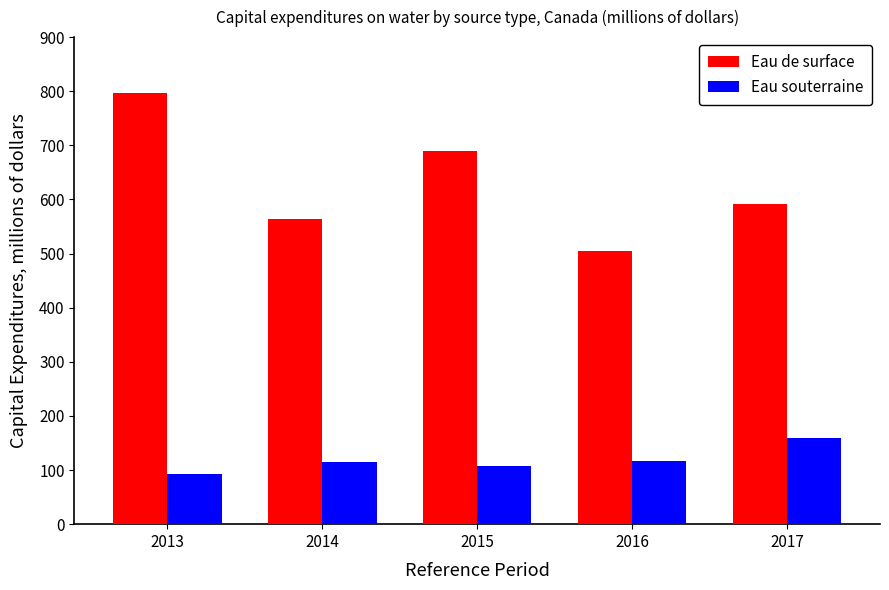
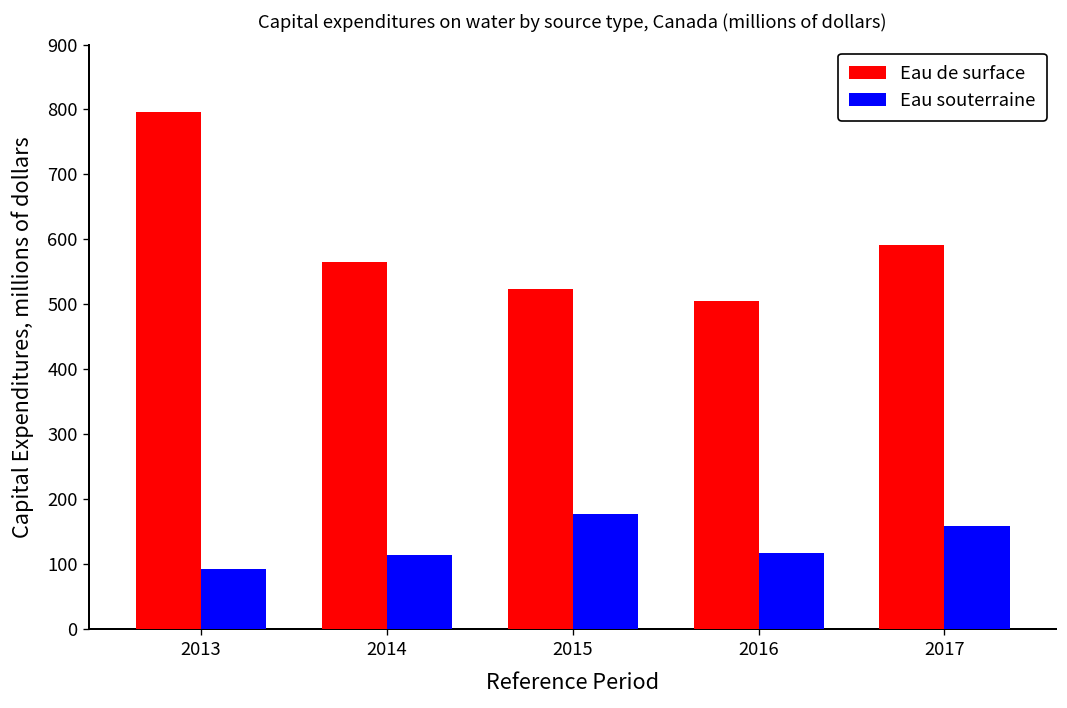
Eau de surface, 2015: 690 -> 520
Eau souterraine, 2015: 110 -> 180
